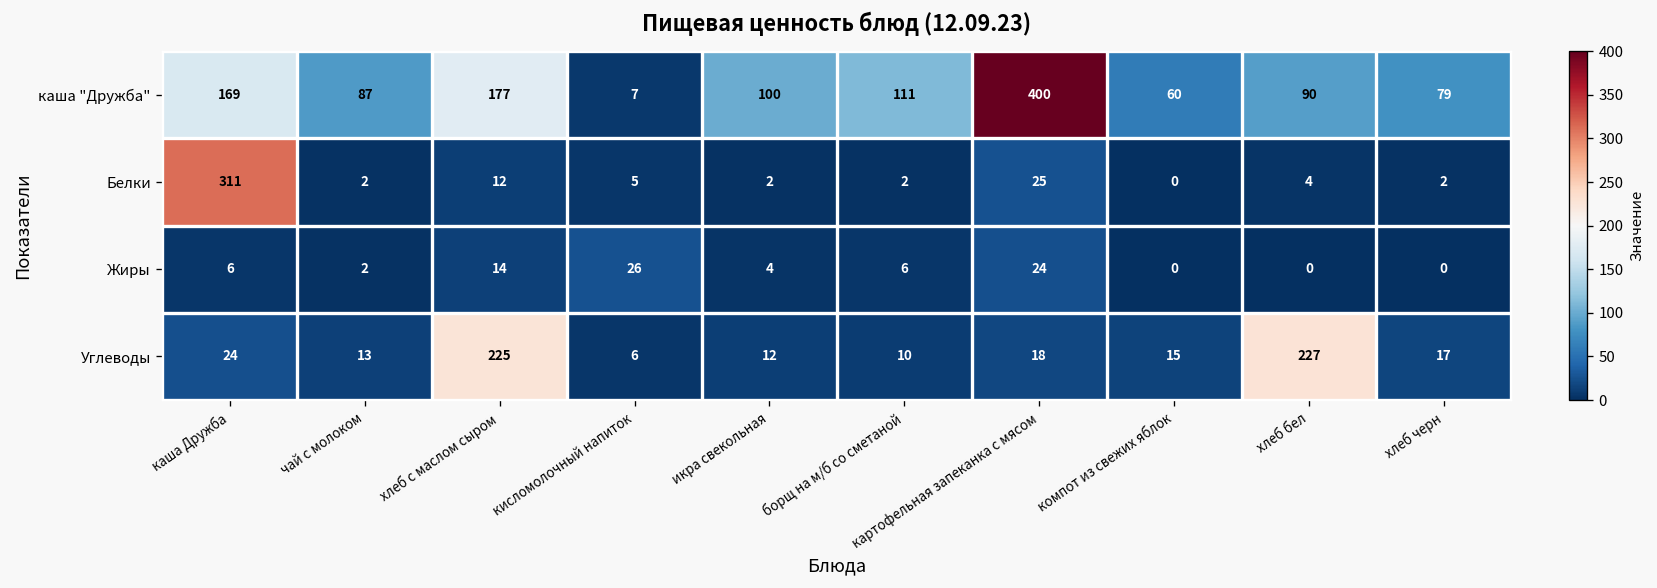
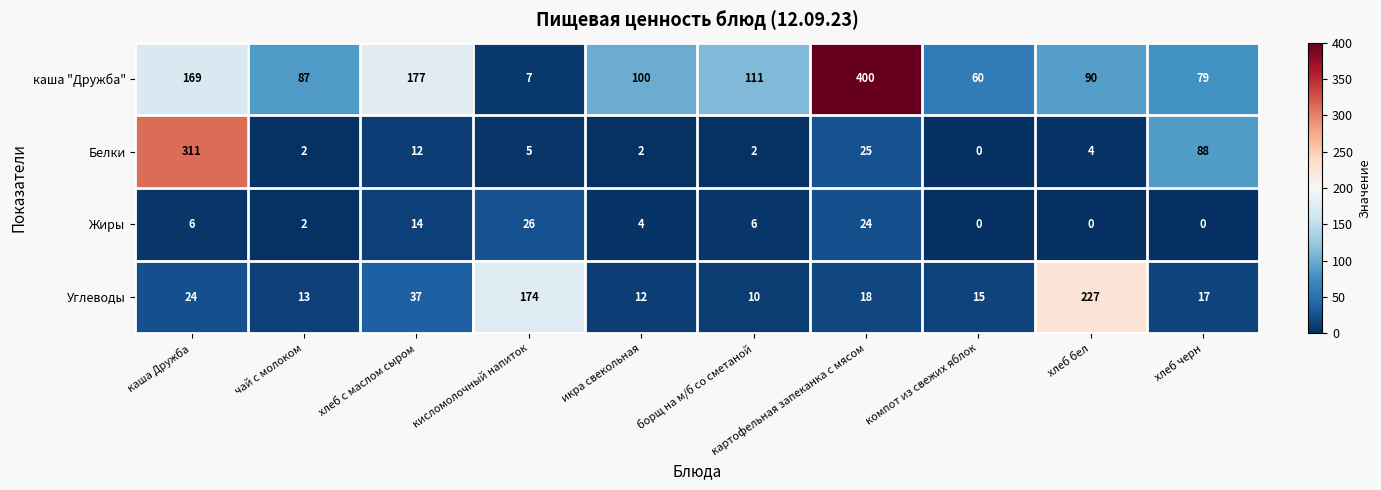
Белки, хлеб черн: 2 -> 88
Углеводы, хлеб с маслом сыром: 225 -> 37
Углеводы, кисломолочный напиток: 6 -> 174
